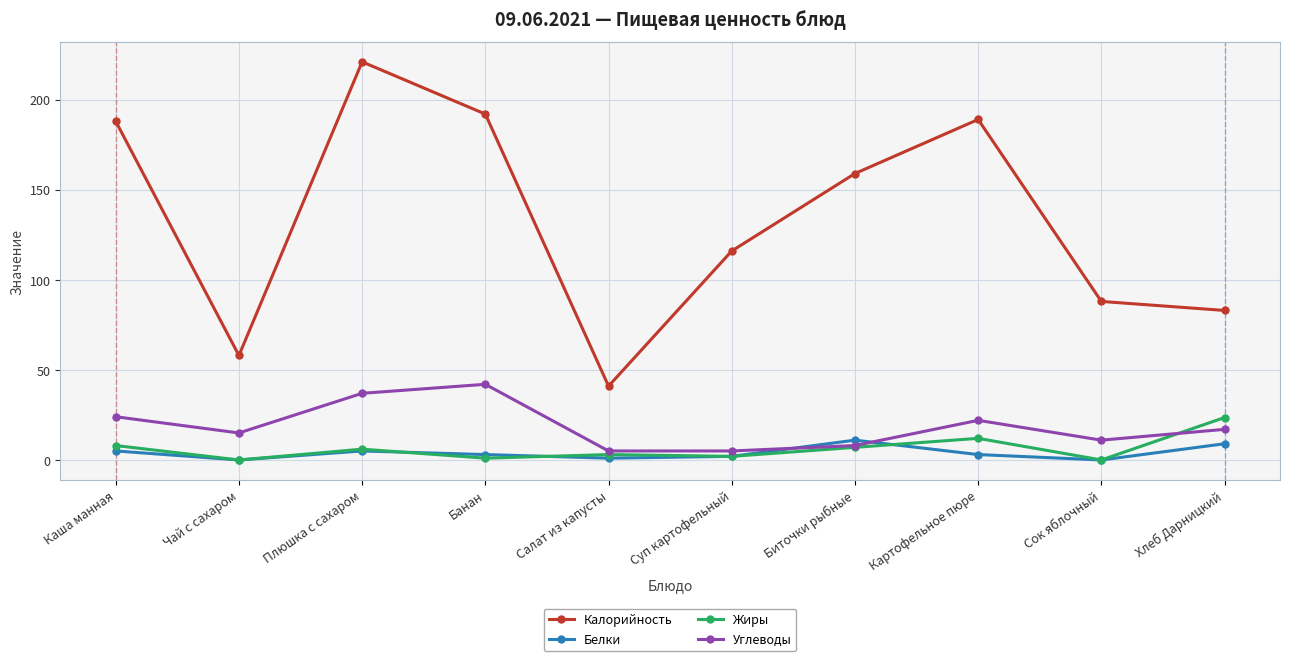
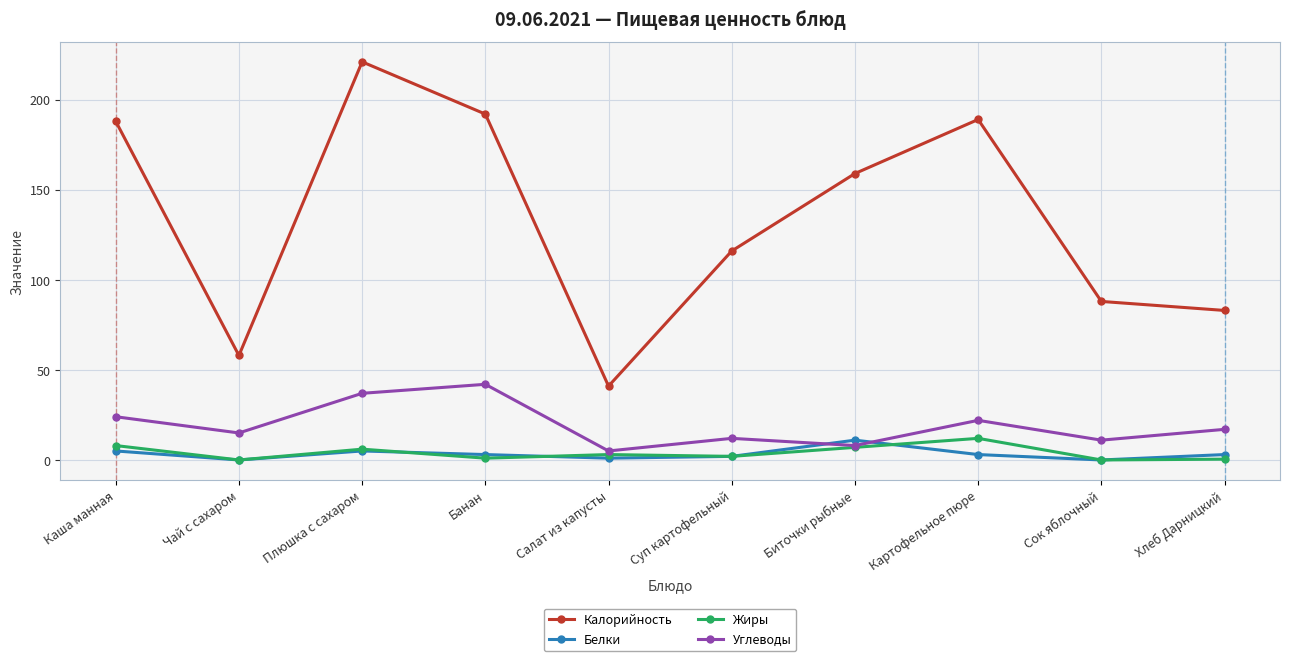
Углеводы, Суп картофельный: 5 -> 12
Белки, Хлеб Дарницкий: 9 -> 3
Жиры, Хлеб Дарницкий: 24 -> 0
